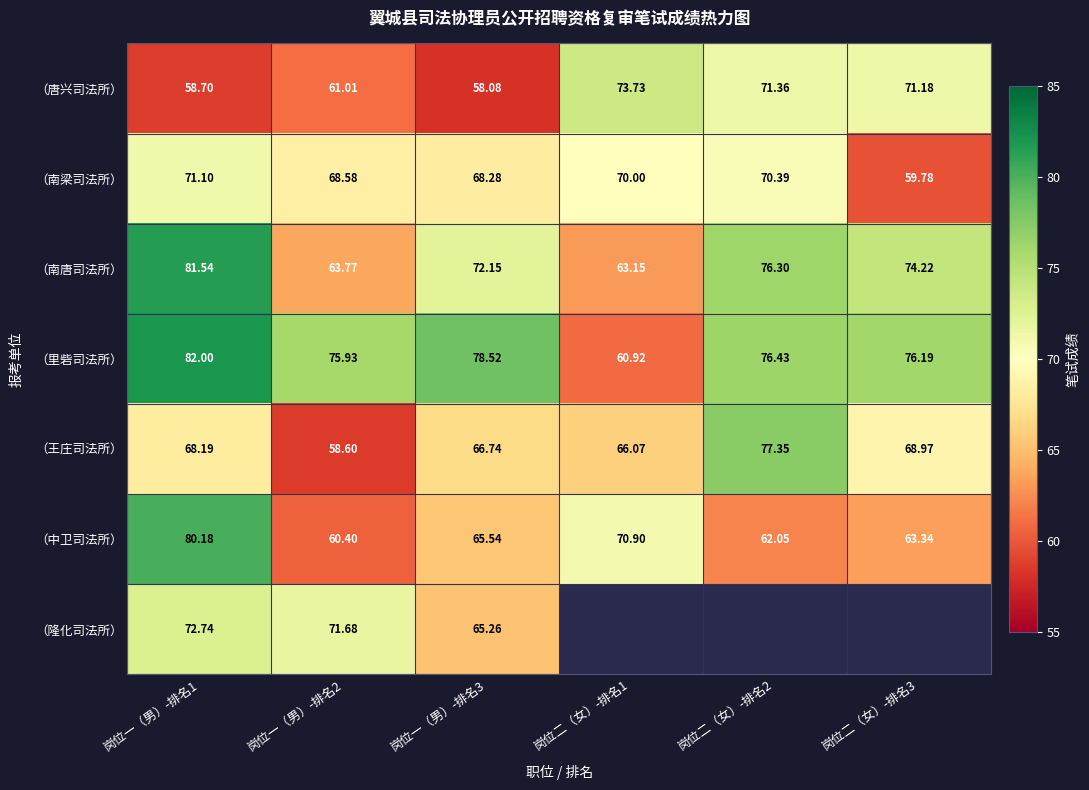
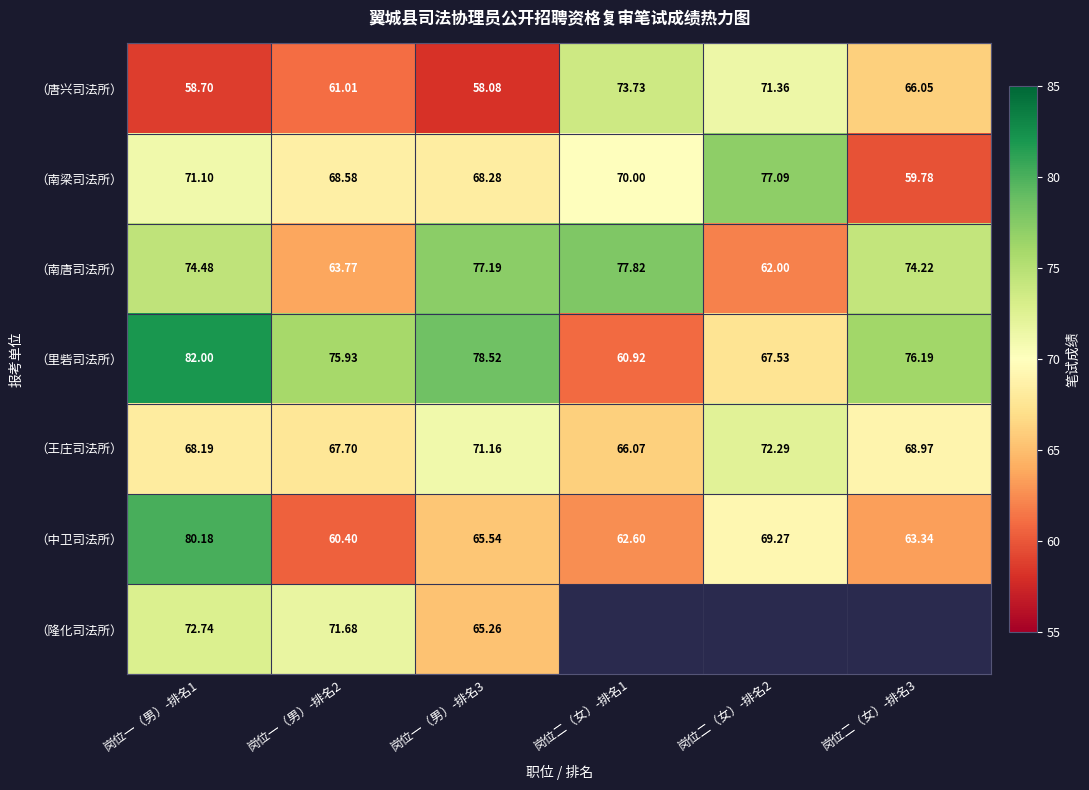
（唐兴司法所）, 岗位二（女）-排名3: 71.18 -> 66.05
（南梁司法所）, 岗位二（女）-排名2: 70.39 -> 77.09
（南唐司法所）, 岗位一（男）-排名1: 81.54 -> 74.48
（南唐司法所）, 岗位一（男）-排名3: 72.15 -> 77.19
（南唐司法所）, 岗位二（女）-排名1: 63.15 -> 77.82
（南唐司法所）, 岗位二（女）-排名2: 76.30 -> 62.00
（里砦司法所）, 岗位二（女）-排名2: 76.43 -> 67.53
（王庄司法所）, 岗位一（男）-排名2: 58.60 -> 67.70
（王庄司法所）, 岗位一（男）-排名3: 66.74 -> 71.16
（王庄司法所）, 岗位二（女）-排名2: 77.35 -> 72.29
（中卫司法所）, 岗位二（女）-排名1: 70.90 -> 62.60
（中卫司法所）, 岗位二（女）-排名2: 62.05 -> 69.27
